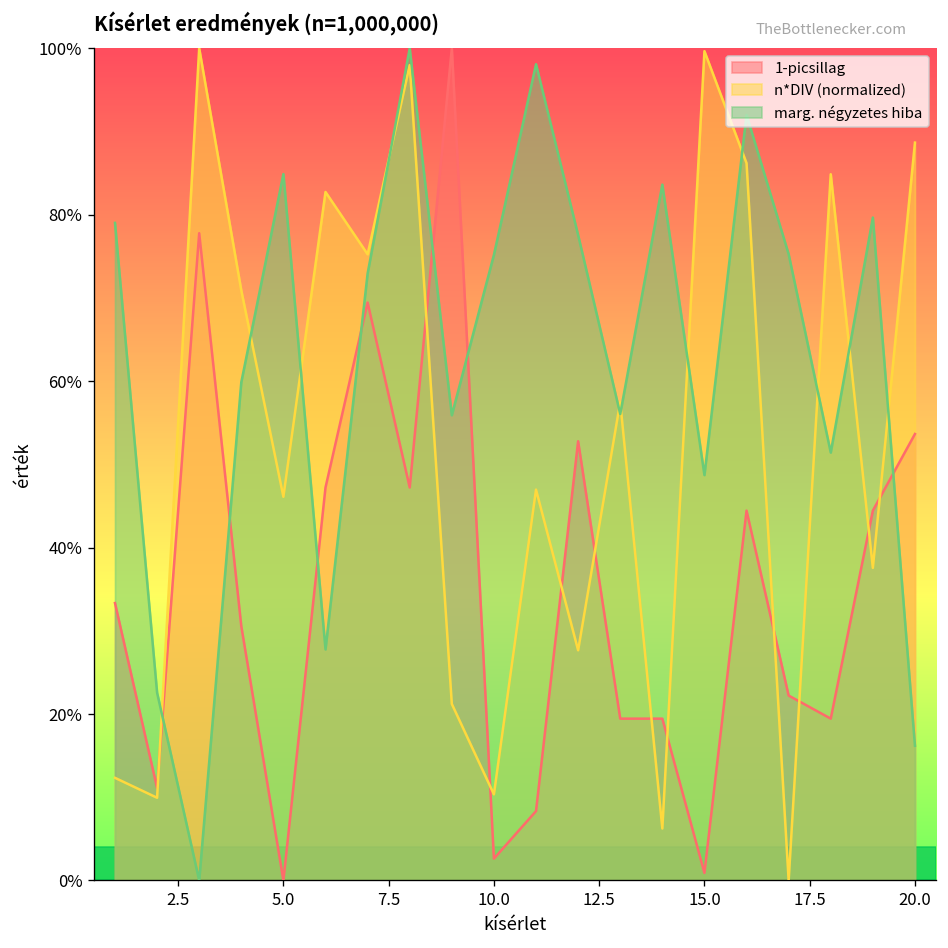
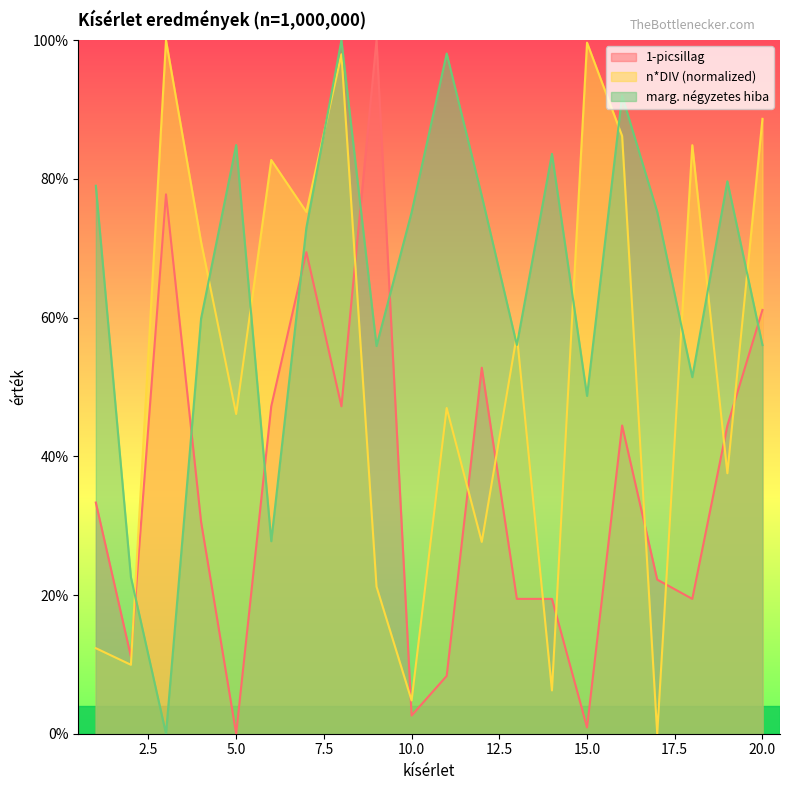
n*DIV (normalized), 10.0: 10% -> 5%
1-picsillag, 20.0: 54% -> 61%
marg. négyzetes hiba, 20.0: 16% -> 56%
